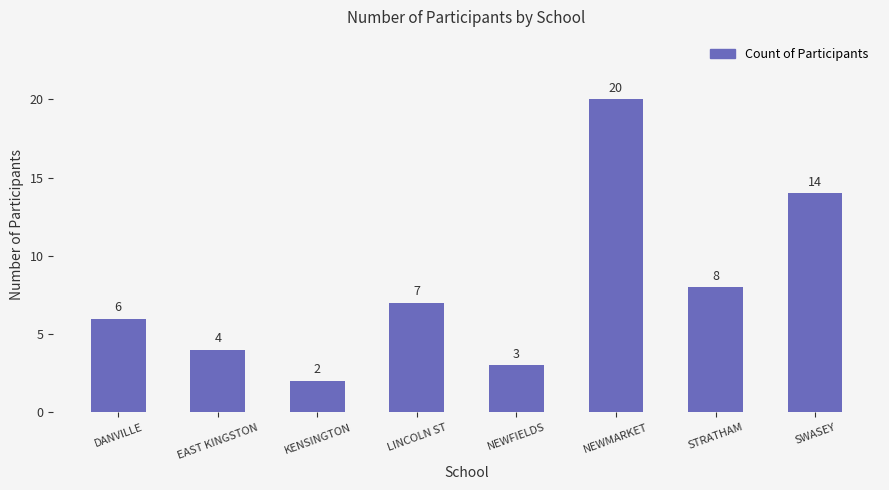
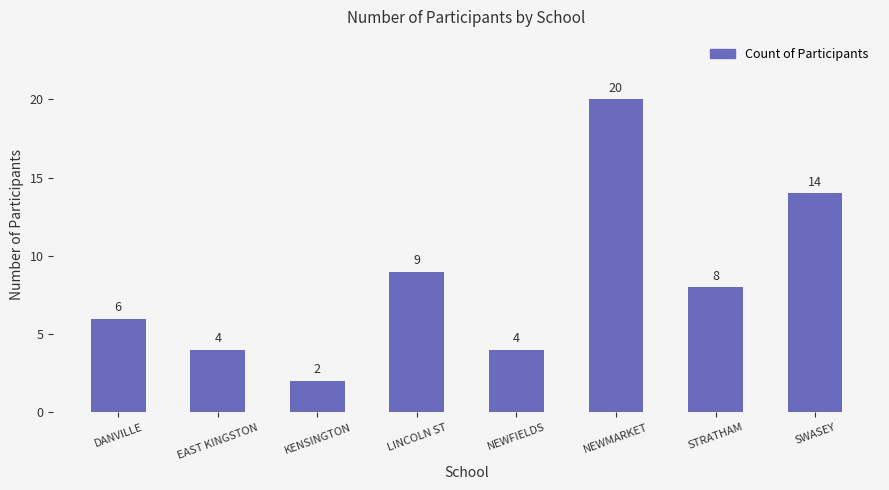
LINCOLN ST: 7 -> 9
NEWFIELDS: 3 -> 4
